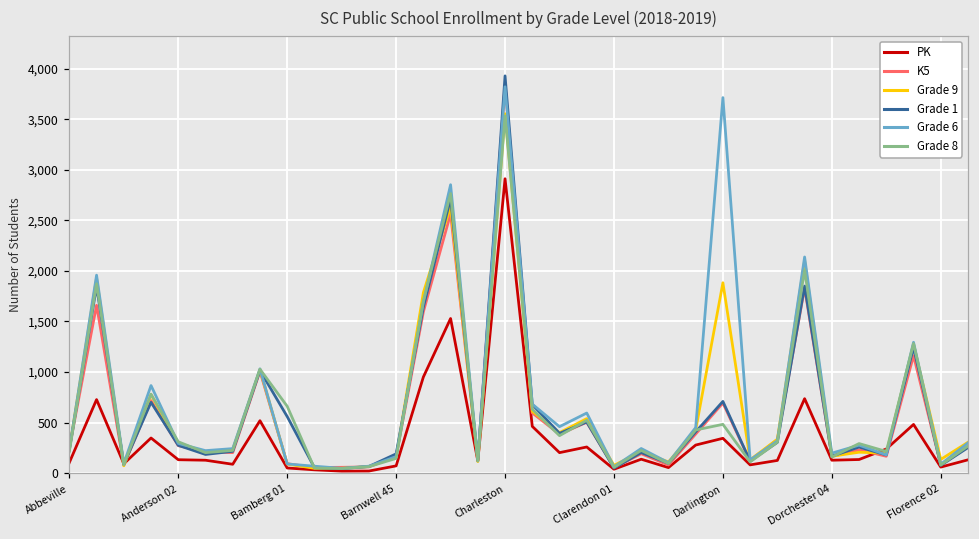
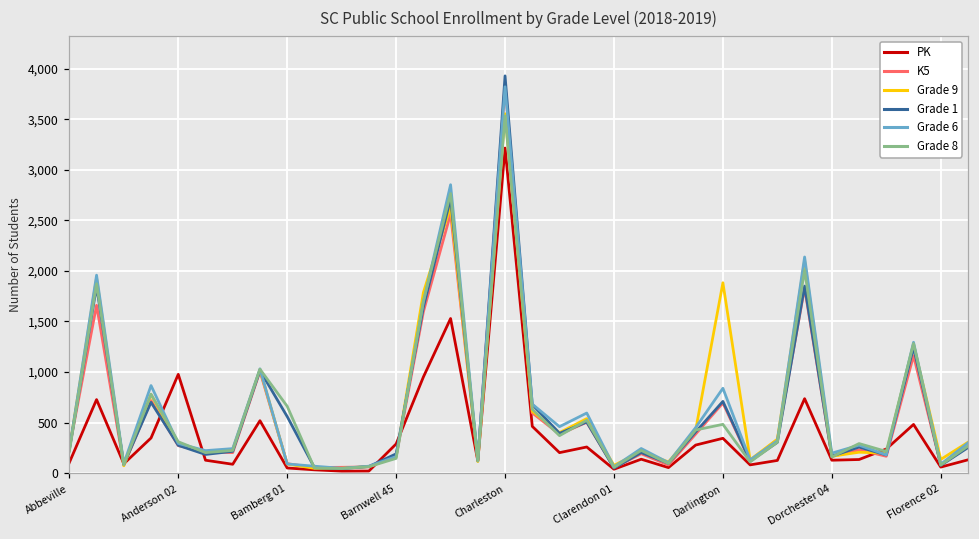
PK, Anderson 02: 100 -> 1,000
PK, Barnwell 45: 100 -> 300
PK, Charleston: 2,900 -> 3,200
Grade 6, Darlington: 3,700 -> 800
